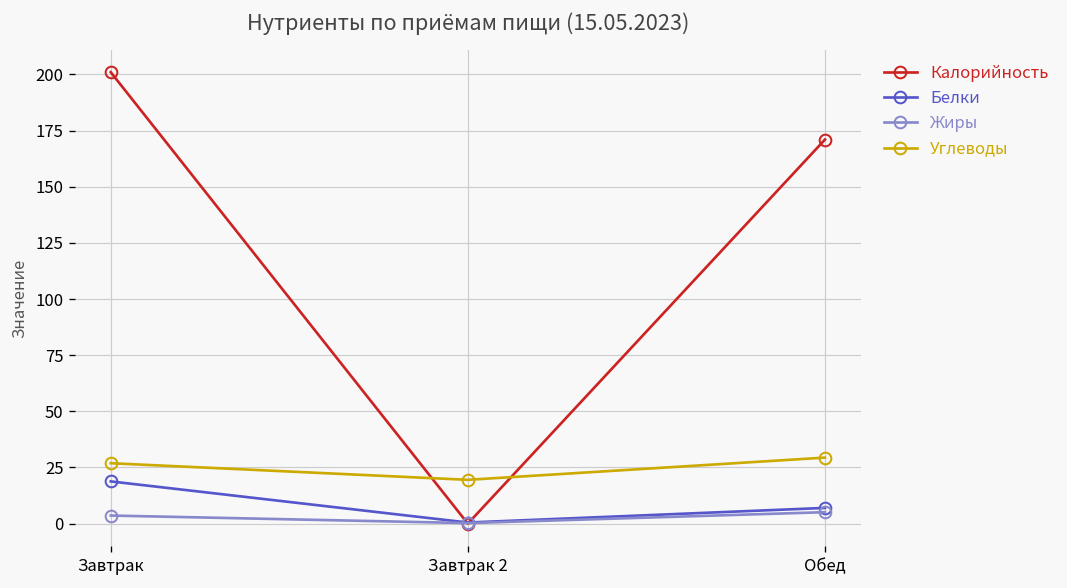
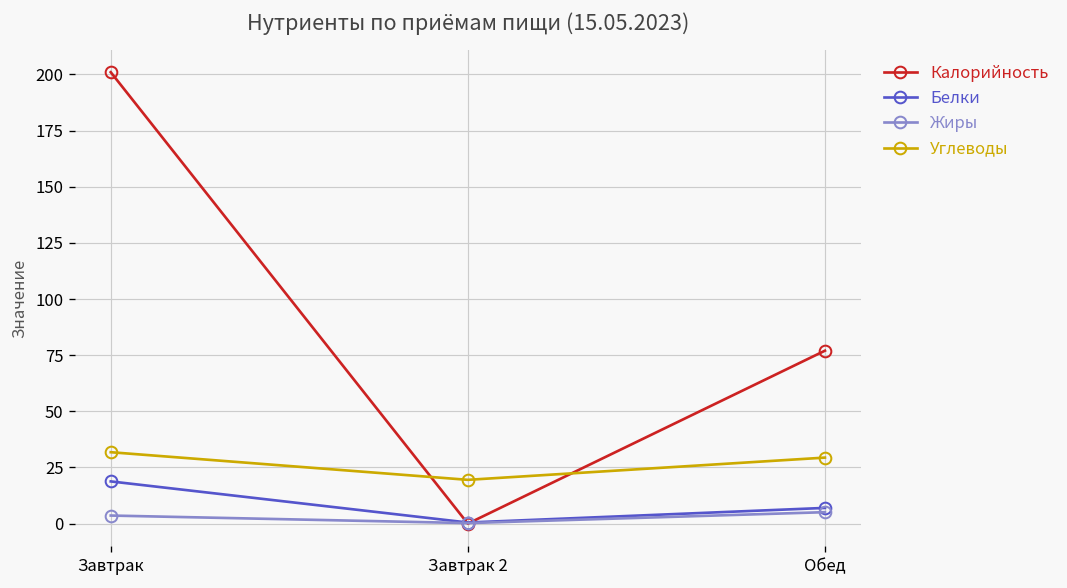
Углеводы, Завтрак: 27 -> 32
Калорийность, Обед: 171 -> 77
